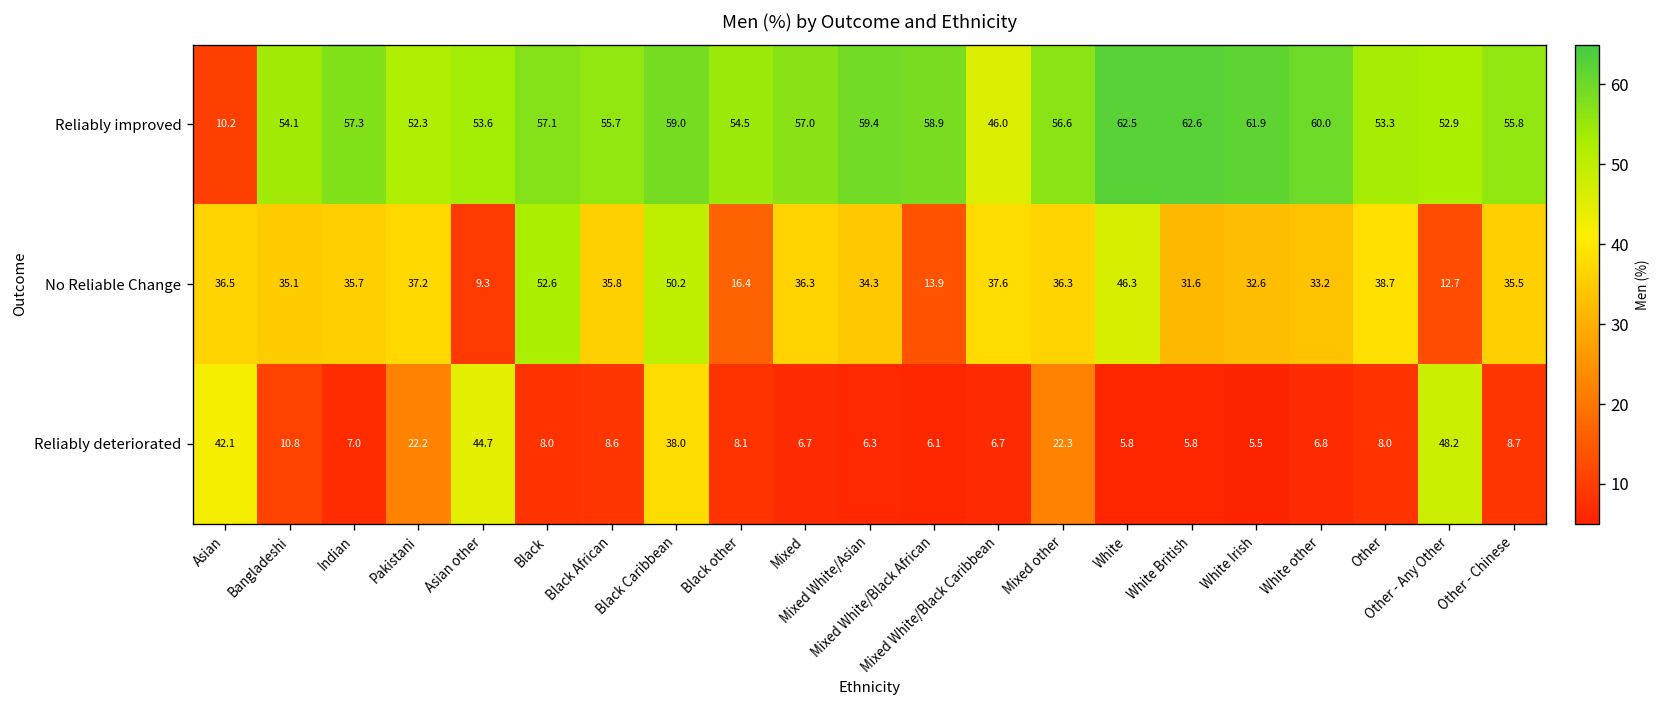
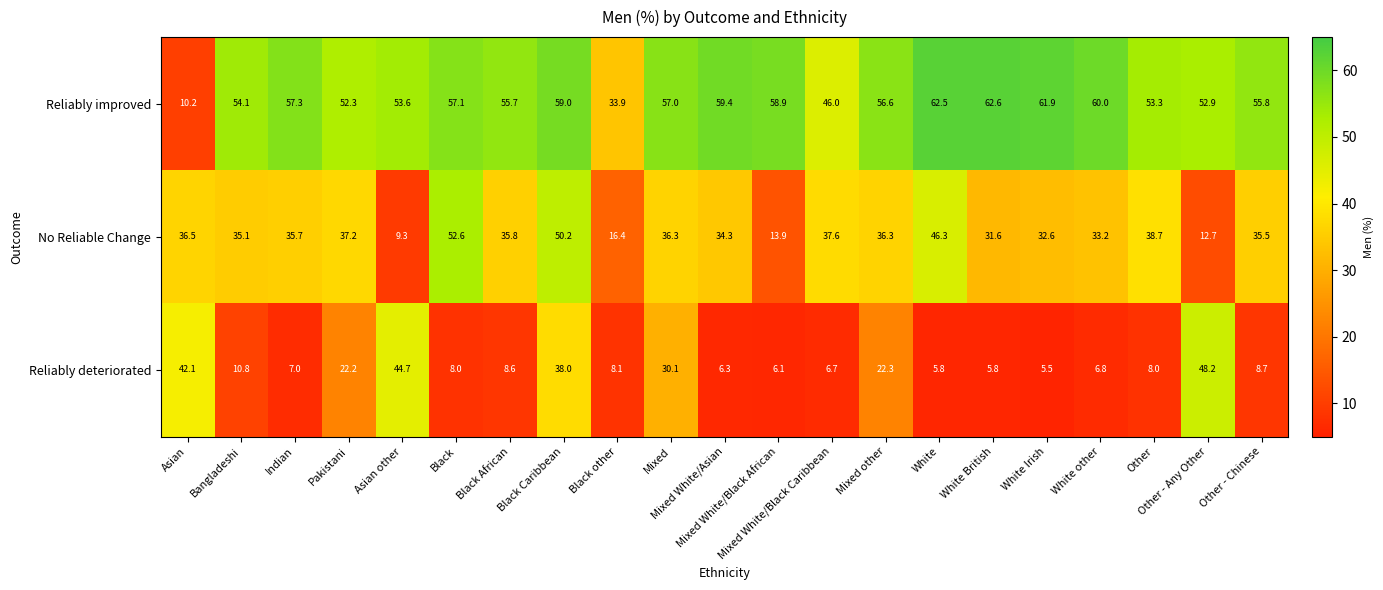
Reliably improved, Black other: 54.5 -> 33.9
Reliably deteriorated, Mixed: 6.7 -> 30.1
